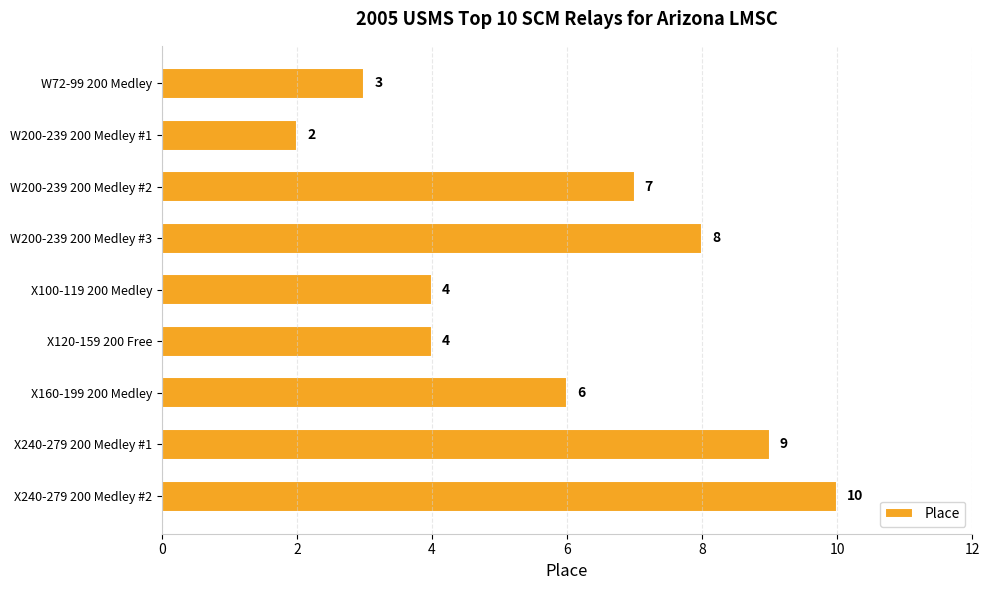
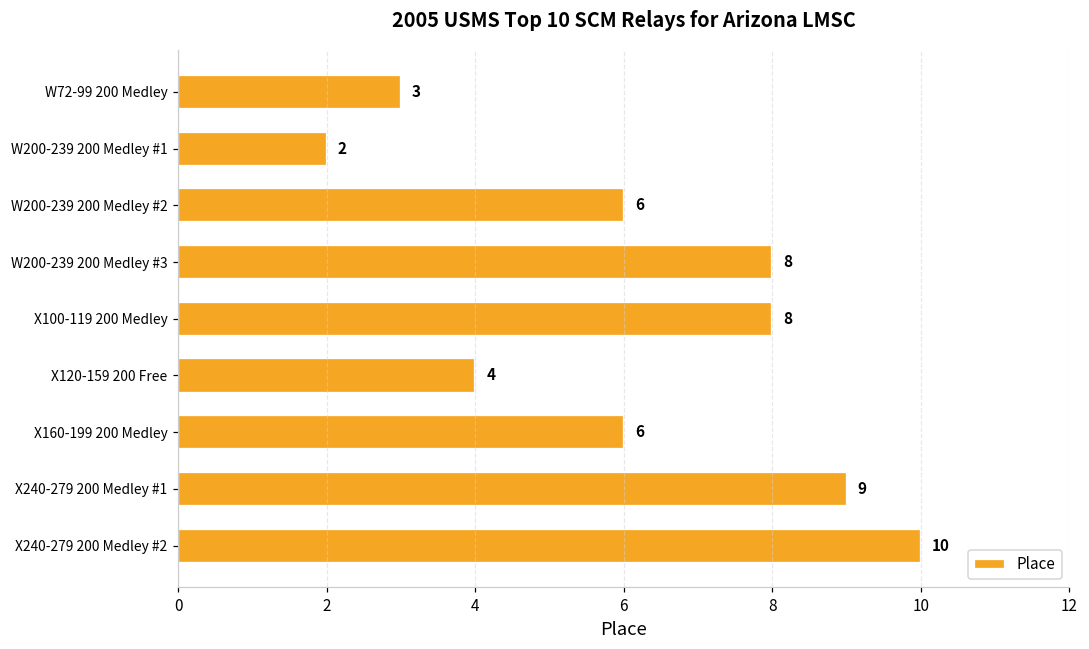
W200-239 200 Medley #2: 7 -> 6
X100-119 200 Medley: 4 -> 8
